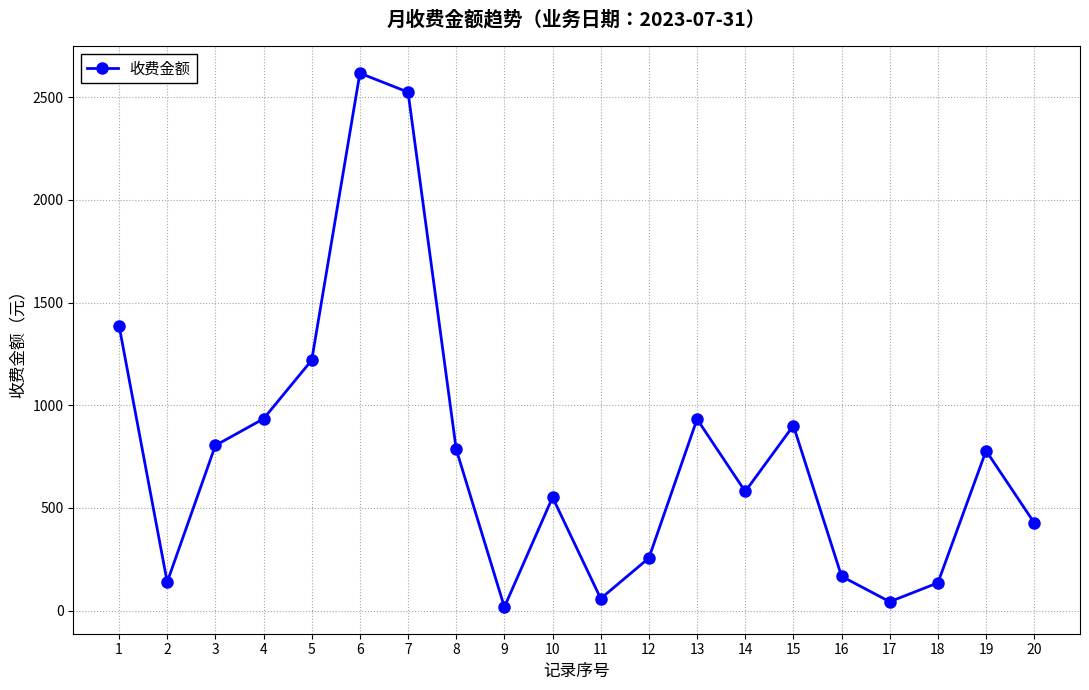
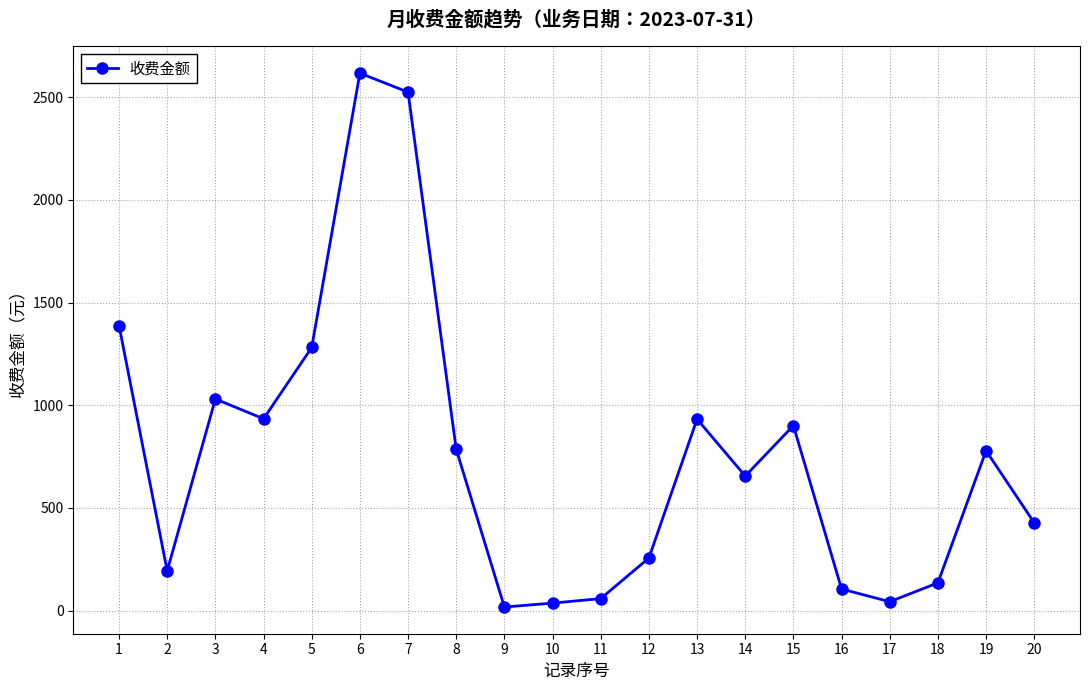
2: 140 -> 190
3: 800 -> 1030
5: 1220 -> 1280
10: 550 -> 40
14: 580 -> 660
16: 170 -> 110
